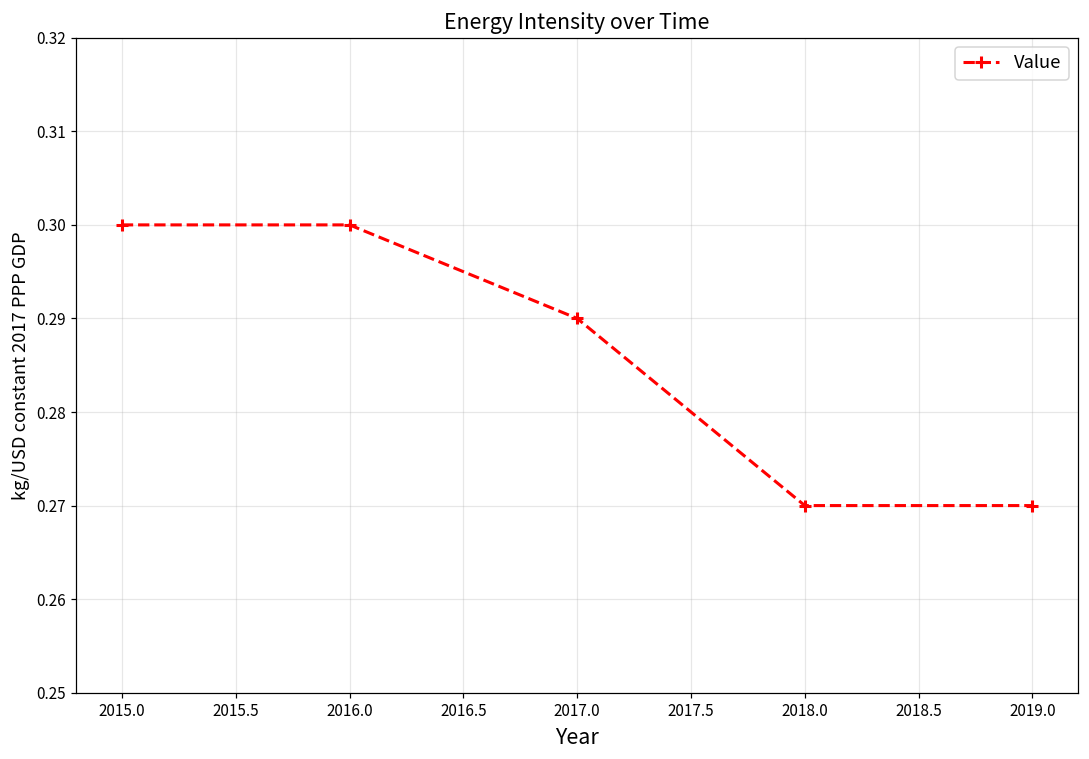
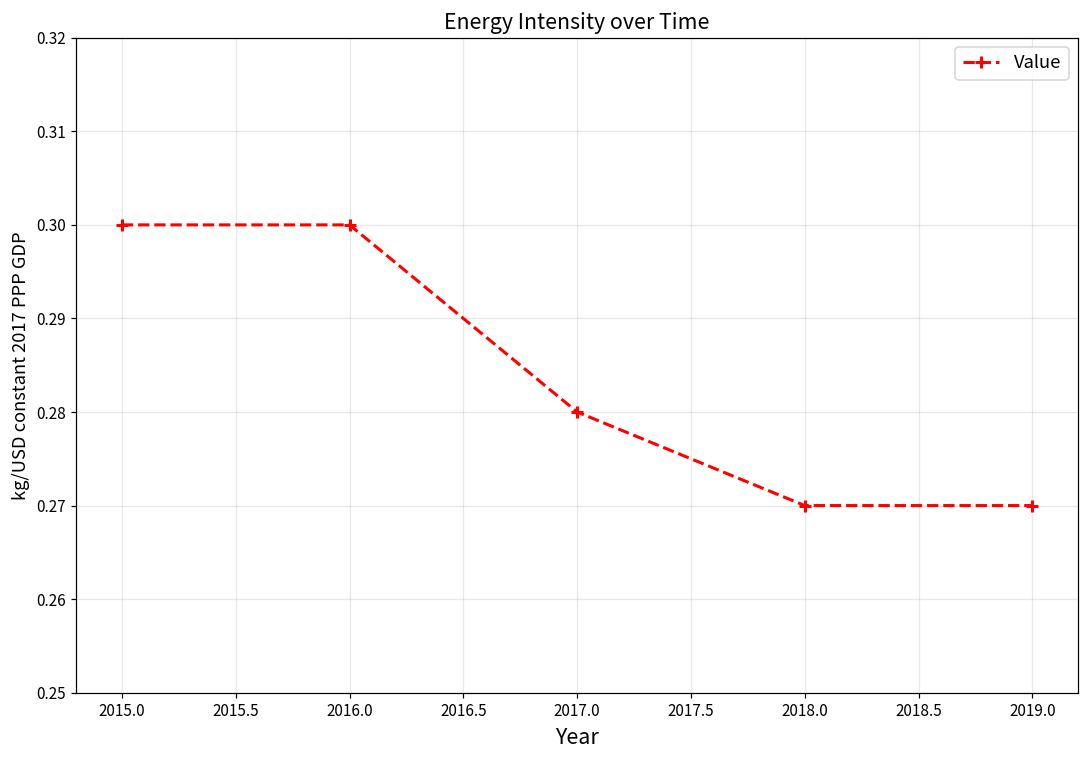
2017.0: 0.29 -> 0.28
